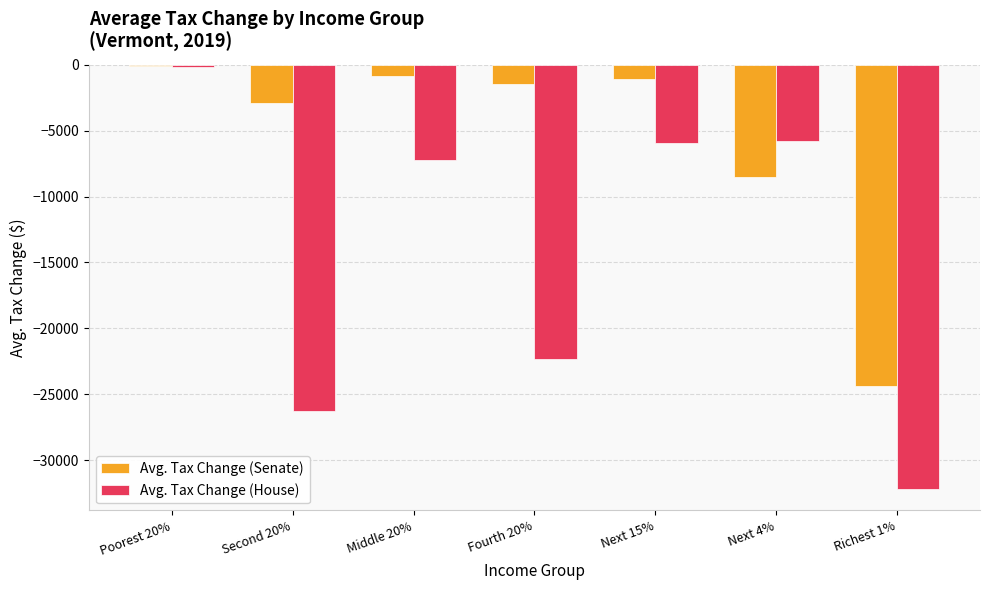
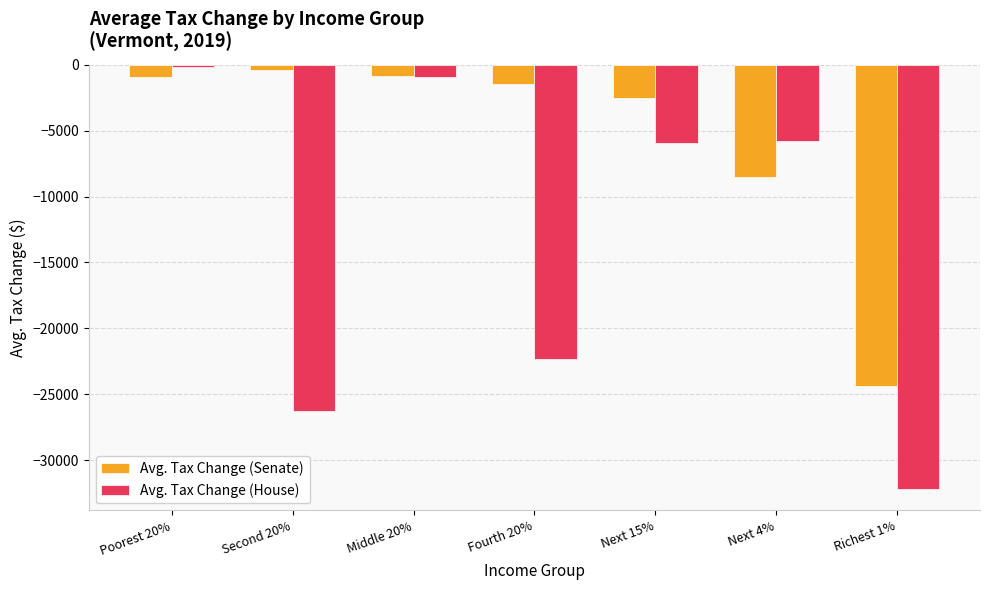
Avg. Tax Change (Senate), Poorest 20%: -100 -> -900
Avg. Tax Change (Senate), Second 20%: -2900 -> -400
Avg. Tax Change (House), Middle 20%: -7200 -> -900
Avg. Tax Change (Senate), Next 15%: -1100 -> -2500
